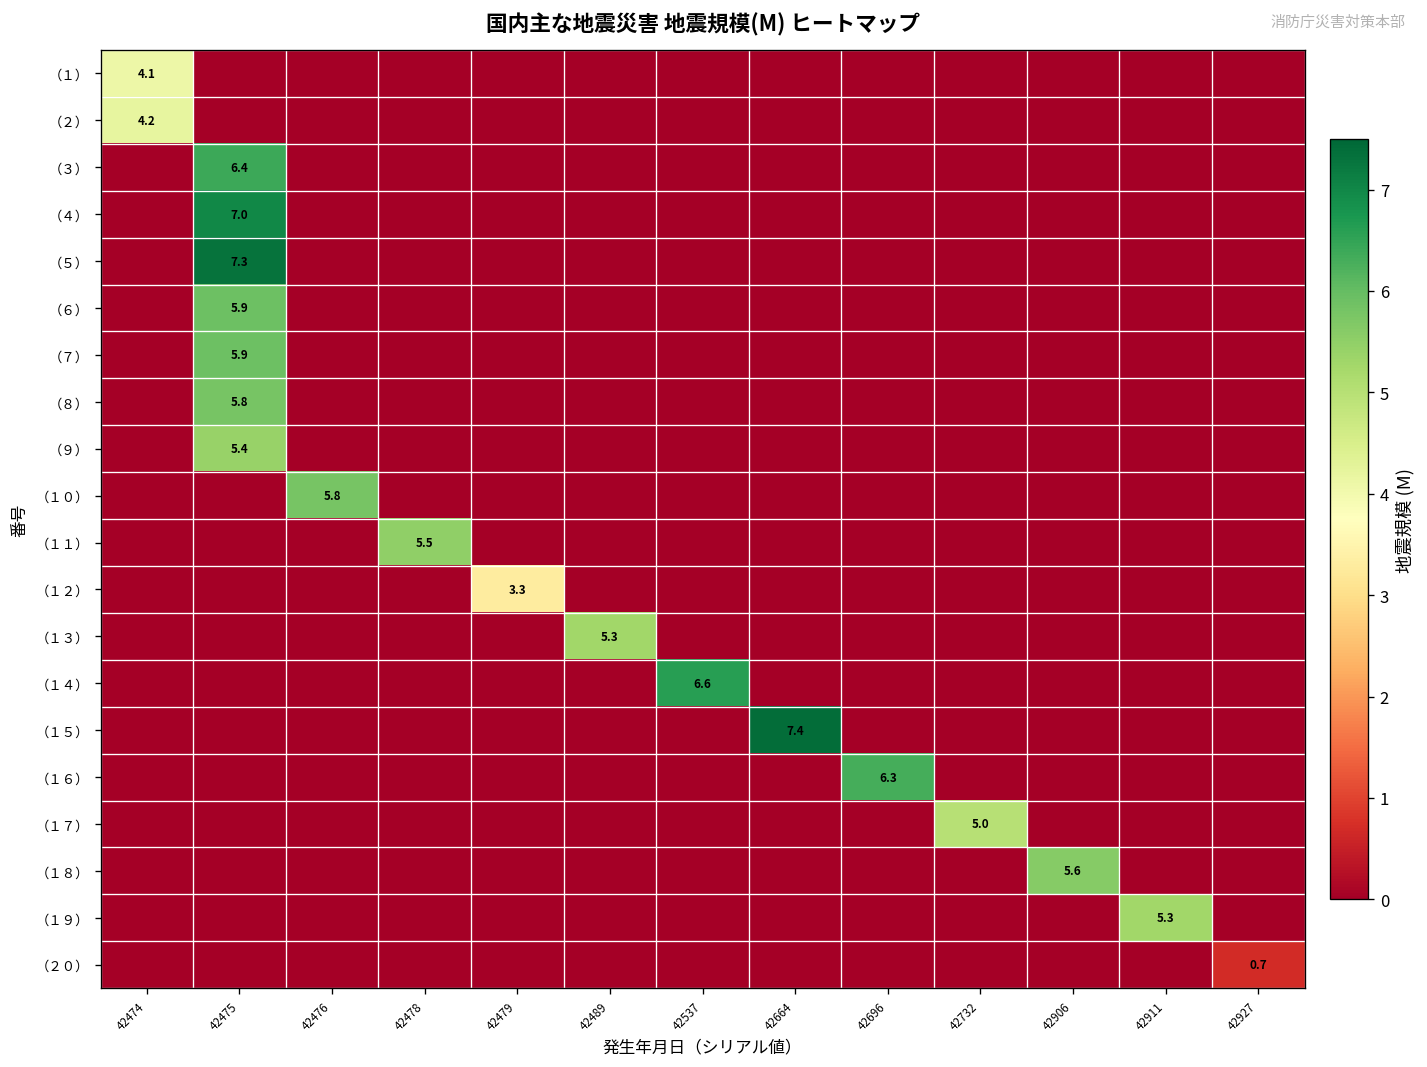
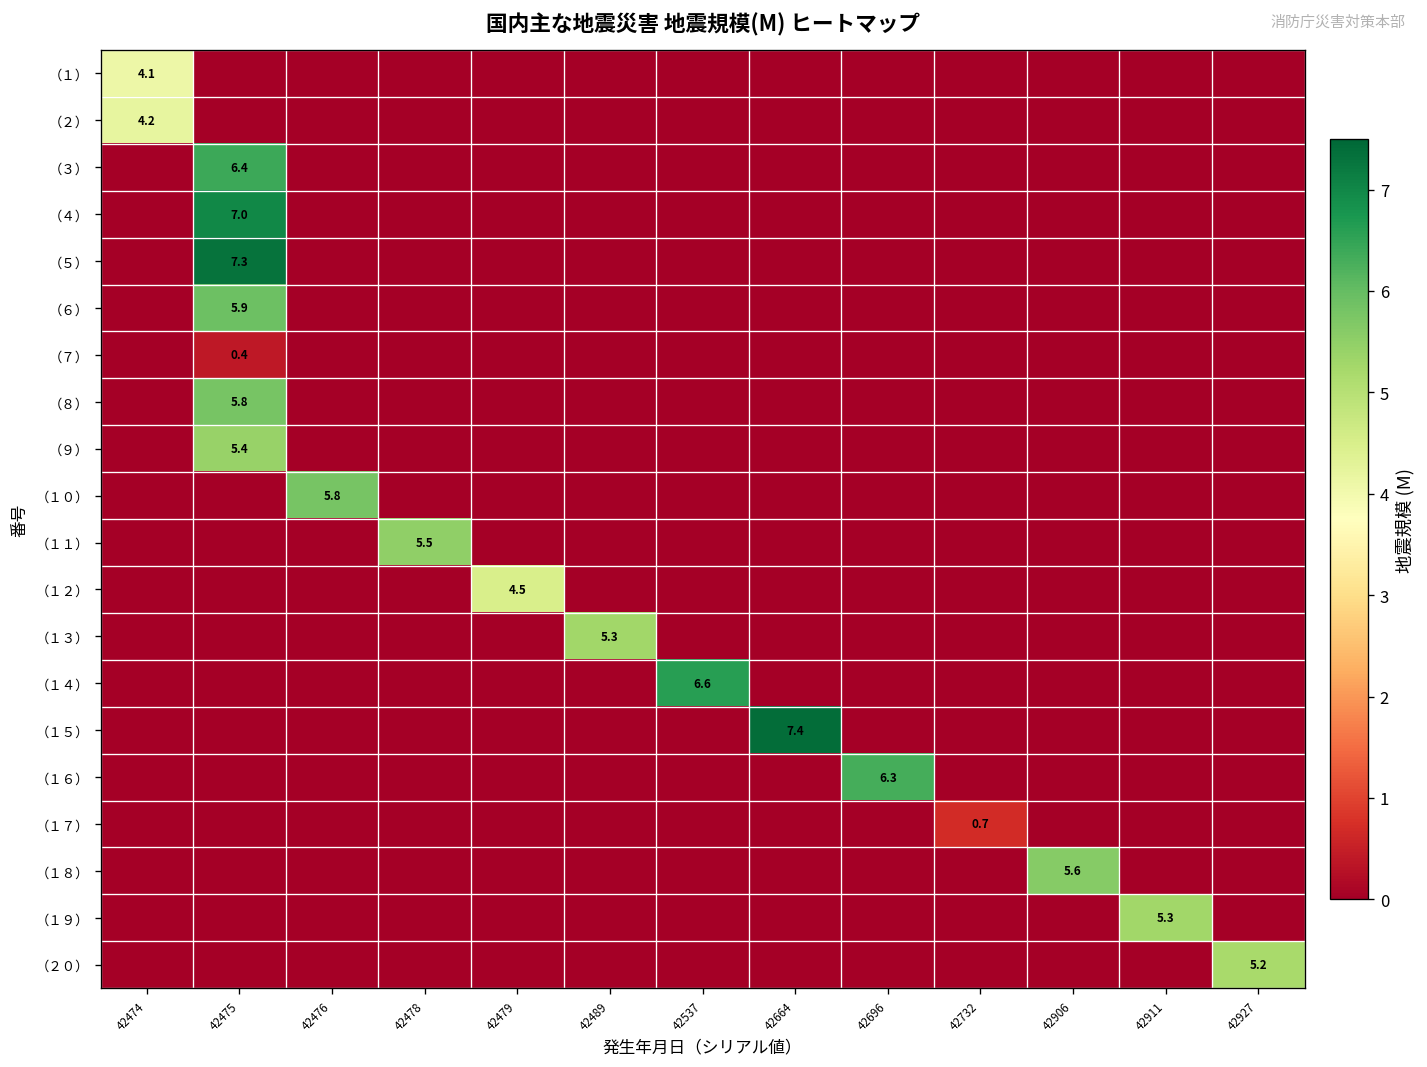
（７）, 42475: 5.9 -> 0.4
（１２）, 42479: 3.3 -> 4.5
（１７）, 42732: 5.0 -> 0.7
（２０）, 42927: 0.7 -> 5.2
